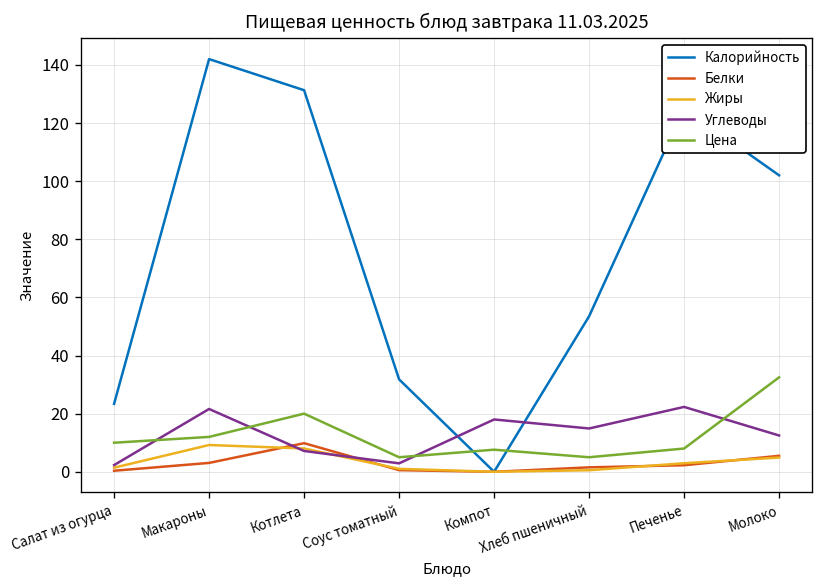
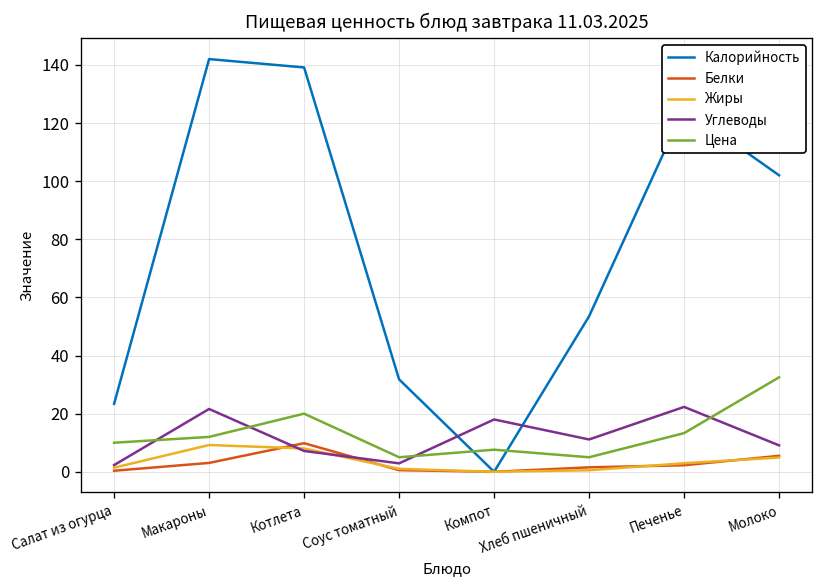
Калорийность, Котлета: 131 -> 139
Углеводы, Хлеб пшеничный: 15 -> 11
Цена, Печенье: 8 -> 13
Углеводы, Молоко: 12 -> 9
